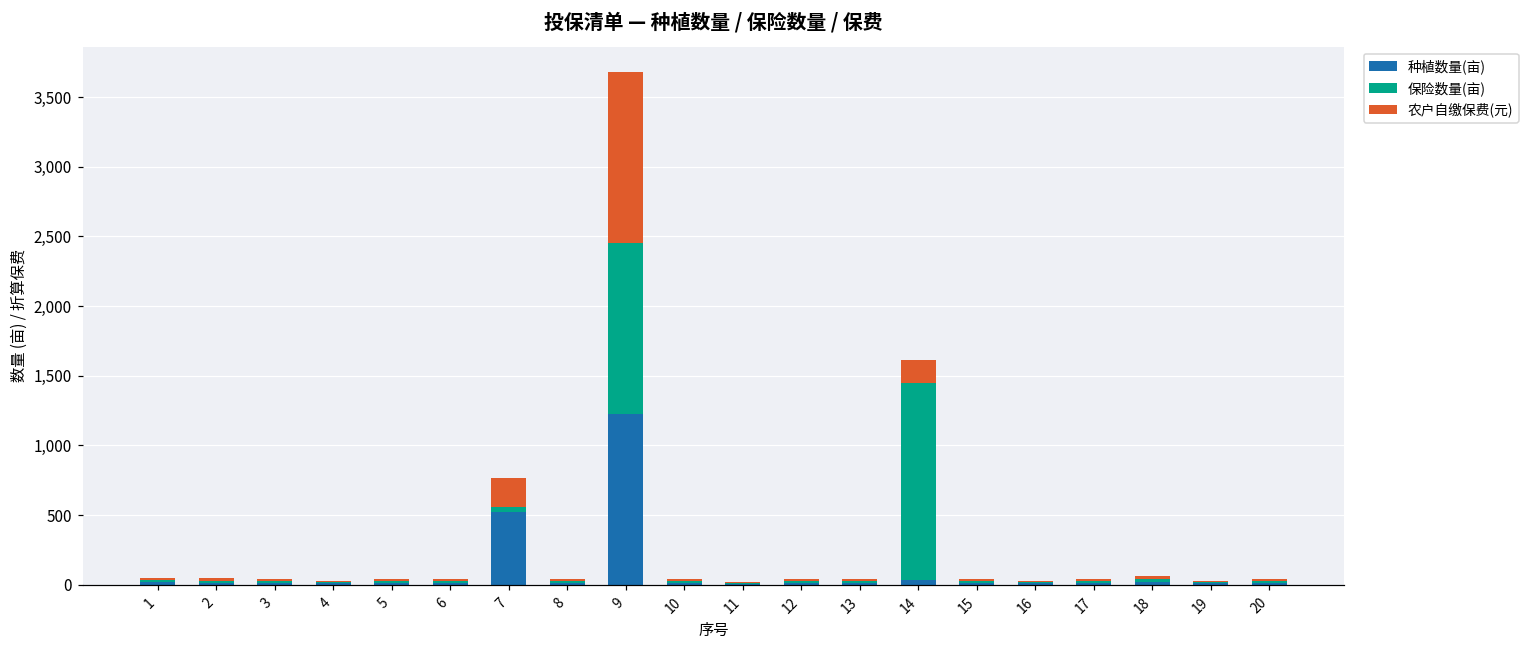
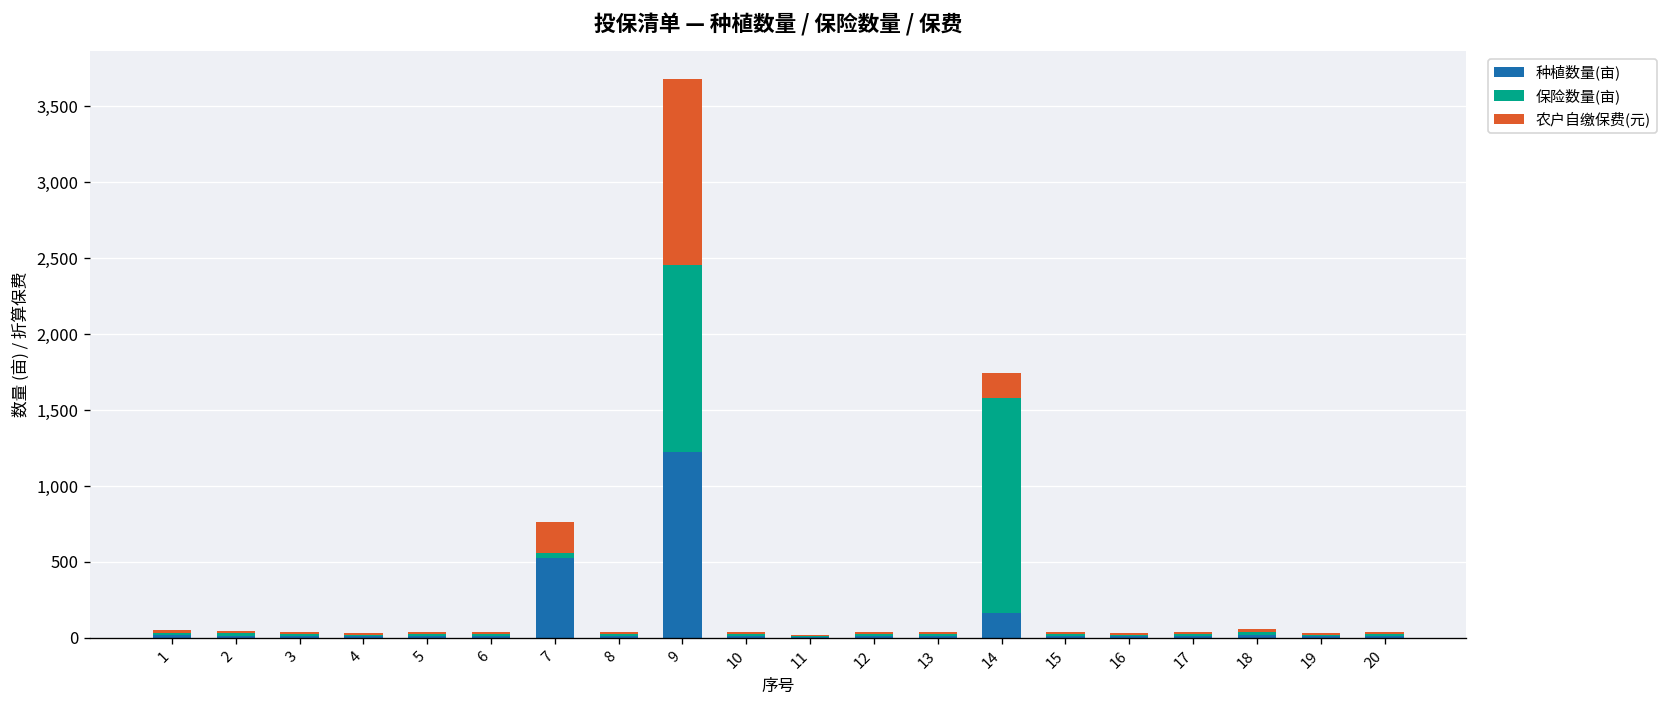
种植数量(亩), 14: 30 -> 160
